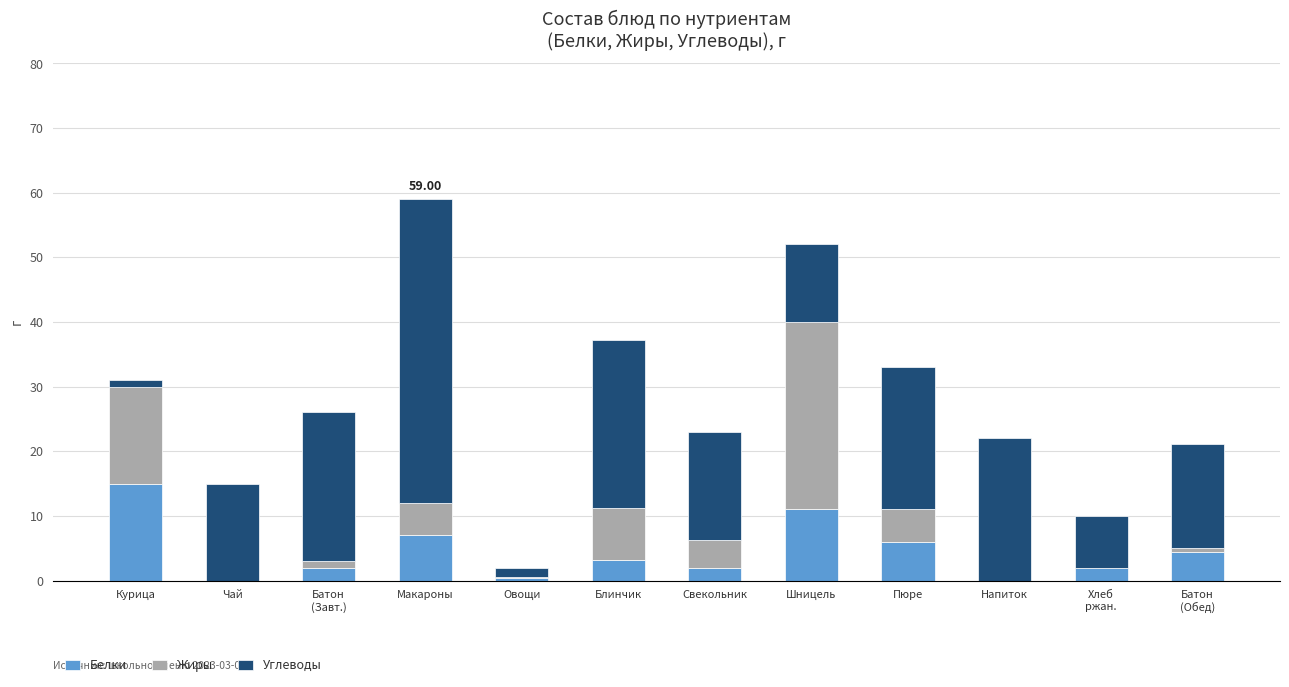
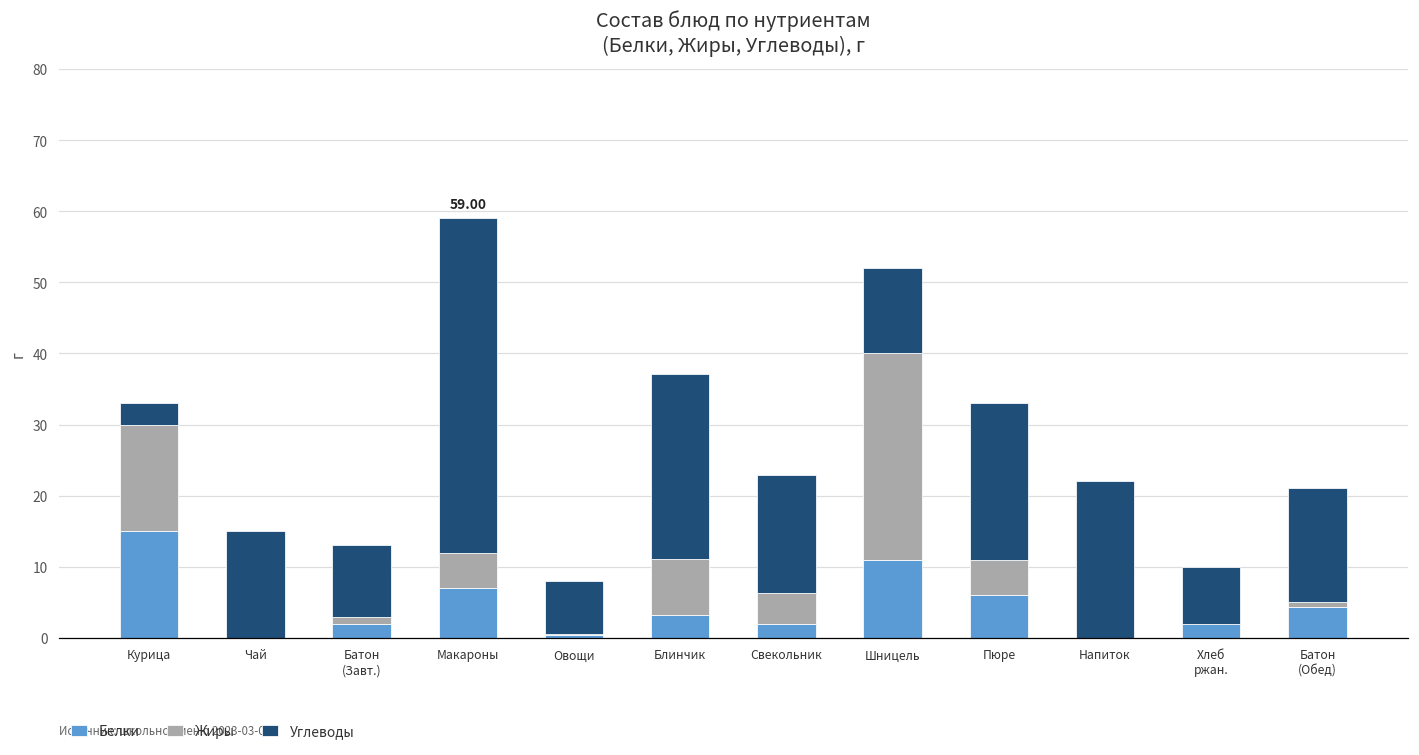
Углеводы, Курица: 1 -> 3
Углеводы, Батон (Завт.): 23 -> 10
Углеводы, Овощи: 2 -> 8
